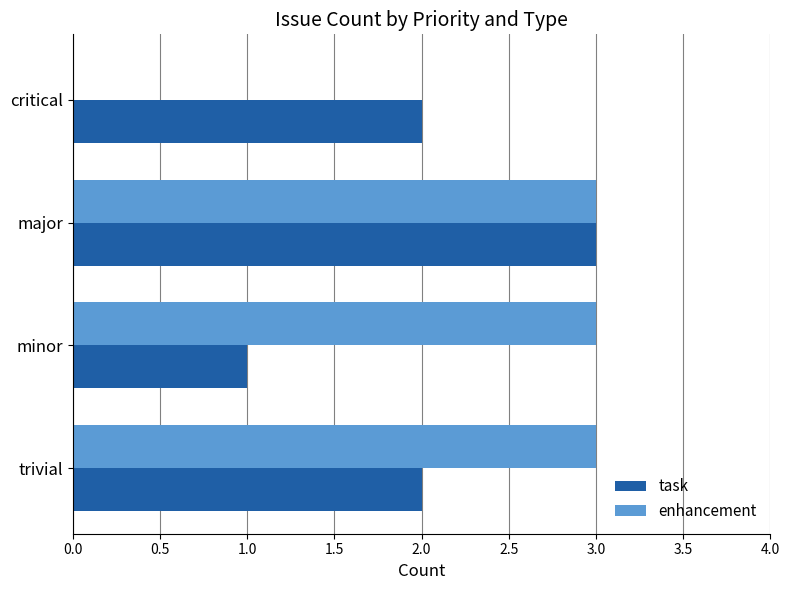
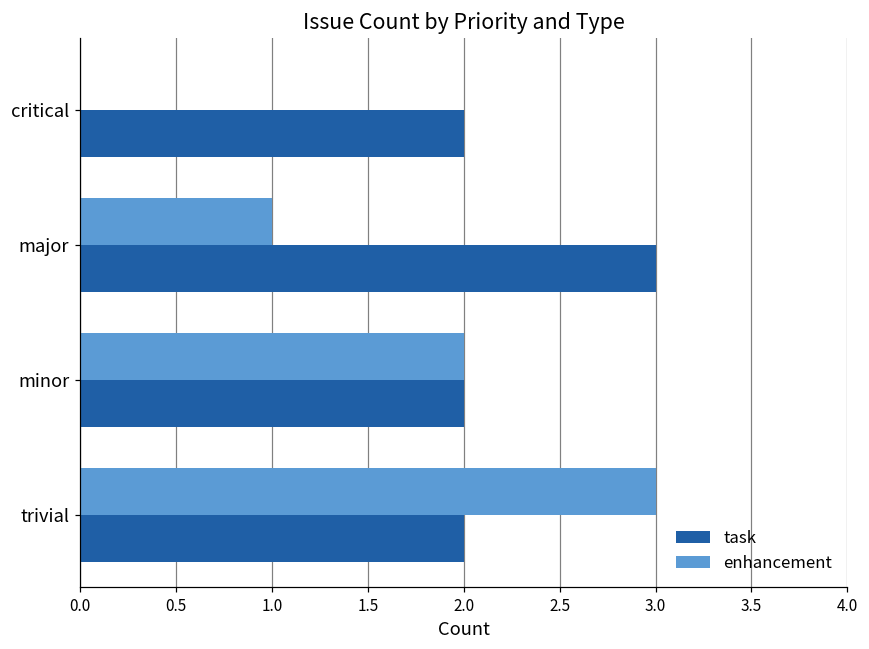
enhancement, major: 3 -> 1
enhancement, minor: 3 -> 2
task, minor: 1 -> 2
